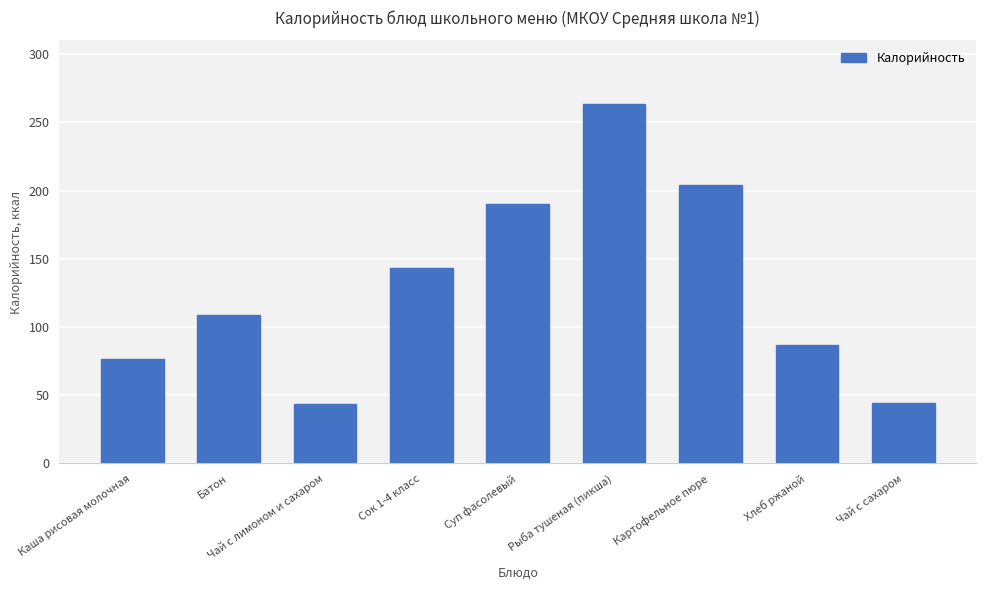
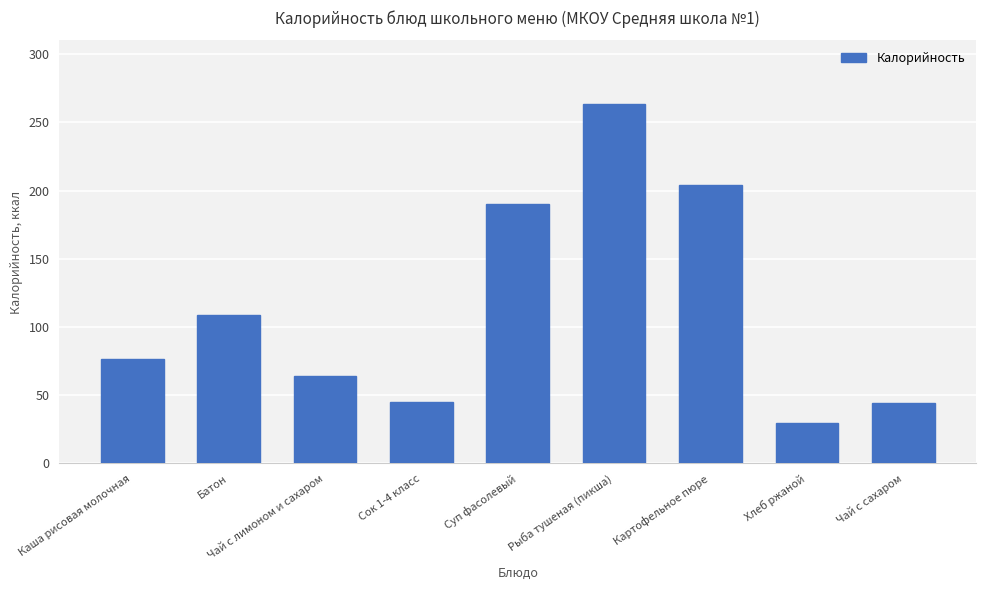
Чай с лимоном и сахаром: 43 -> 64
Сок 1-4 класс: 143 -> 45
Хлеб ржаной: 87 -> 29
